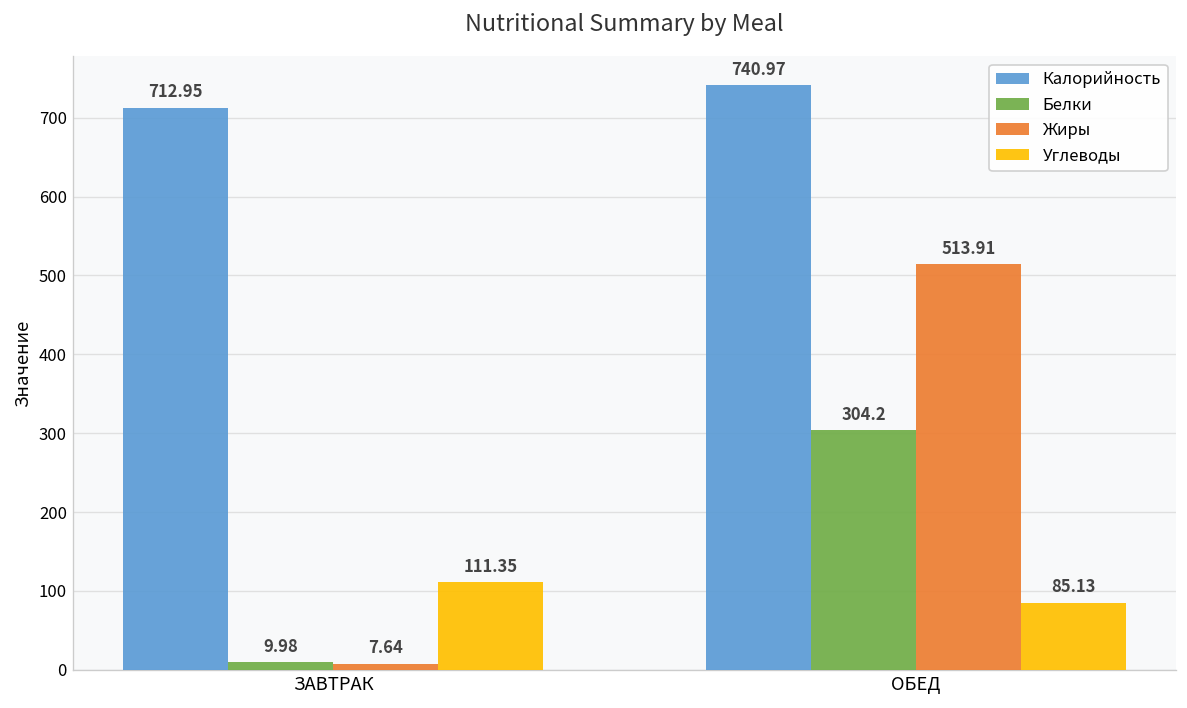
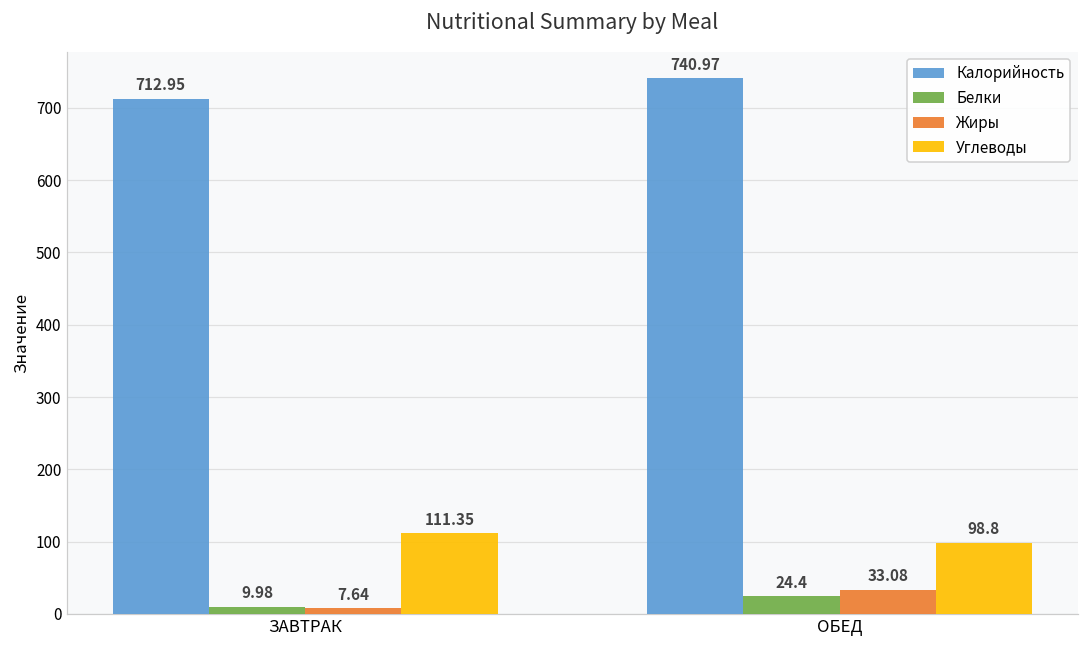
Белки, ОБЕД: 304.2 -> 24.4
Жиры, ОБЕД: 513.91 -> 33.08
Углеводы, ОБЕД: 85.13 -> 98.8
